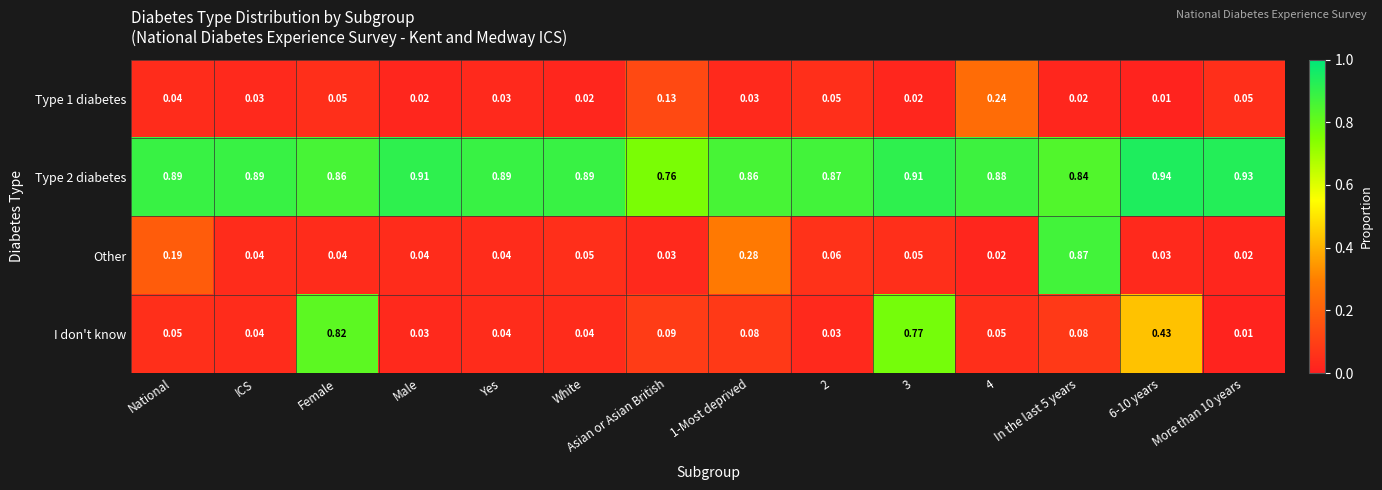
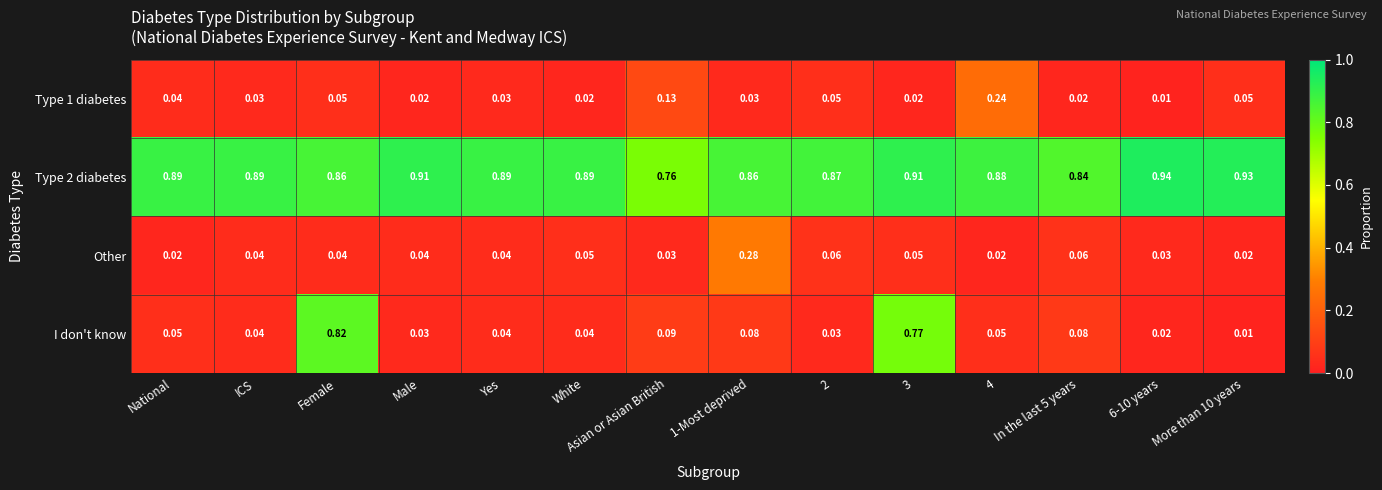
Other, National: 0.19 -> 0.02
Other, In the last 5 years: 0.87 -> 0.06
I don't know, 6-10 years: 0.43 -> 0.02
